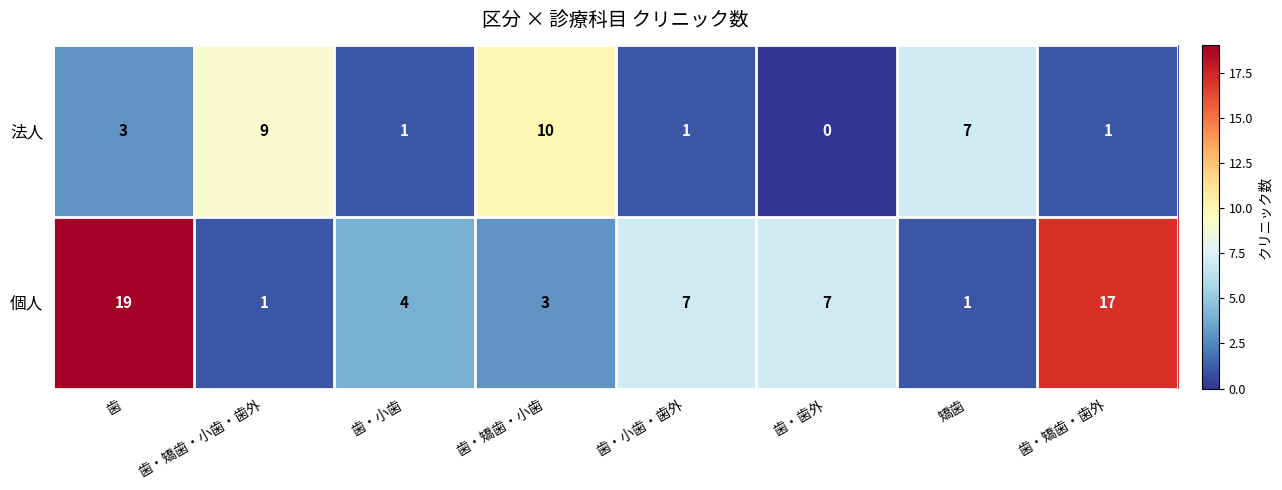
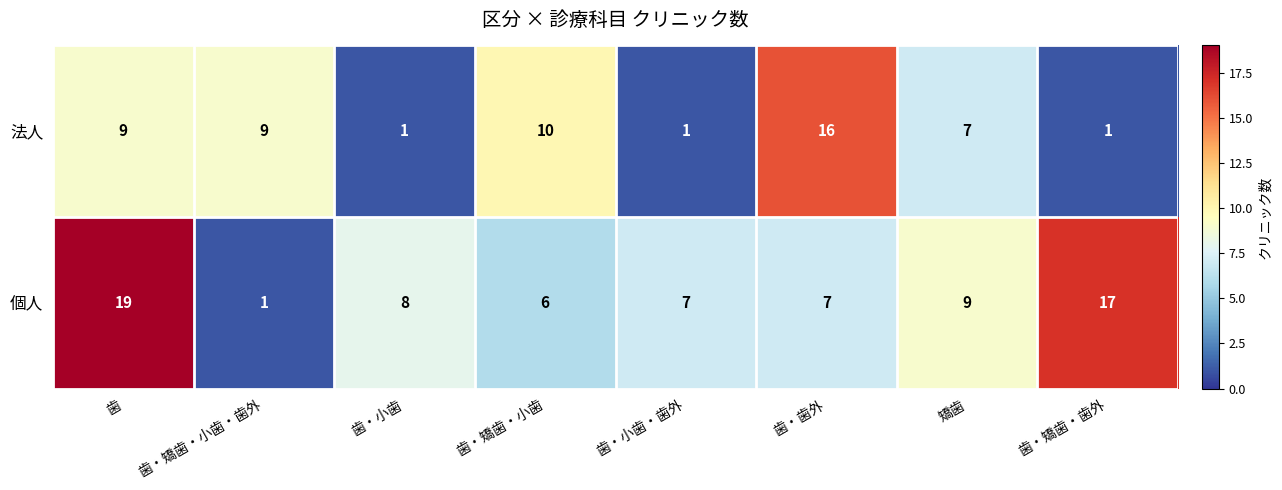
法人, 歯: 3 -> 9
法人, 歯・歯外: 0 -> 16
個人, 歯・小歯: 4 -> 8
個人, 歯・矯歯・小歯: 3 -> 6
個人, 矯歯: 1 -> 9
